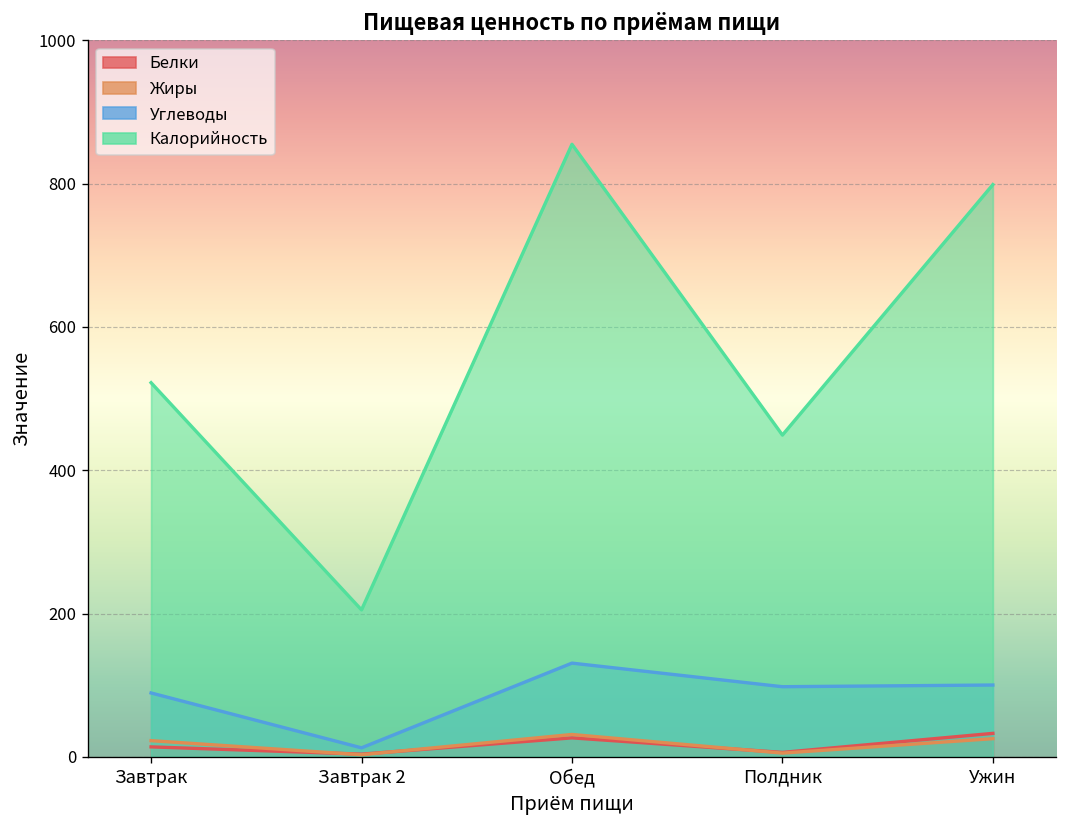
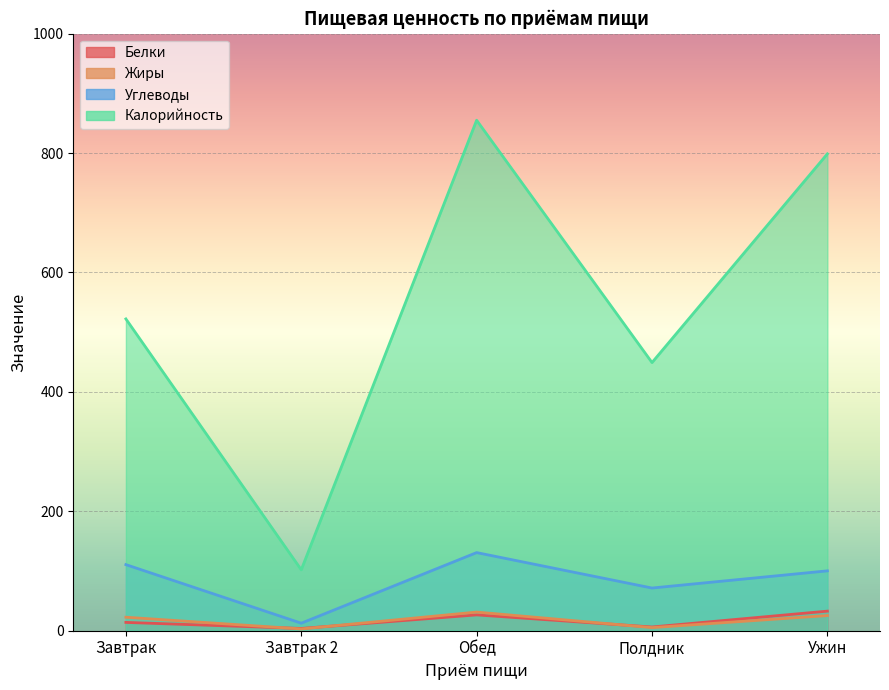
Углеводы, Завтрак: 90 -> 110
Калорийность, Завтрак 2: 210 -> 100
Углеводы, Полдник: 100 -> 70
